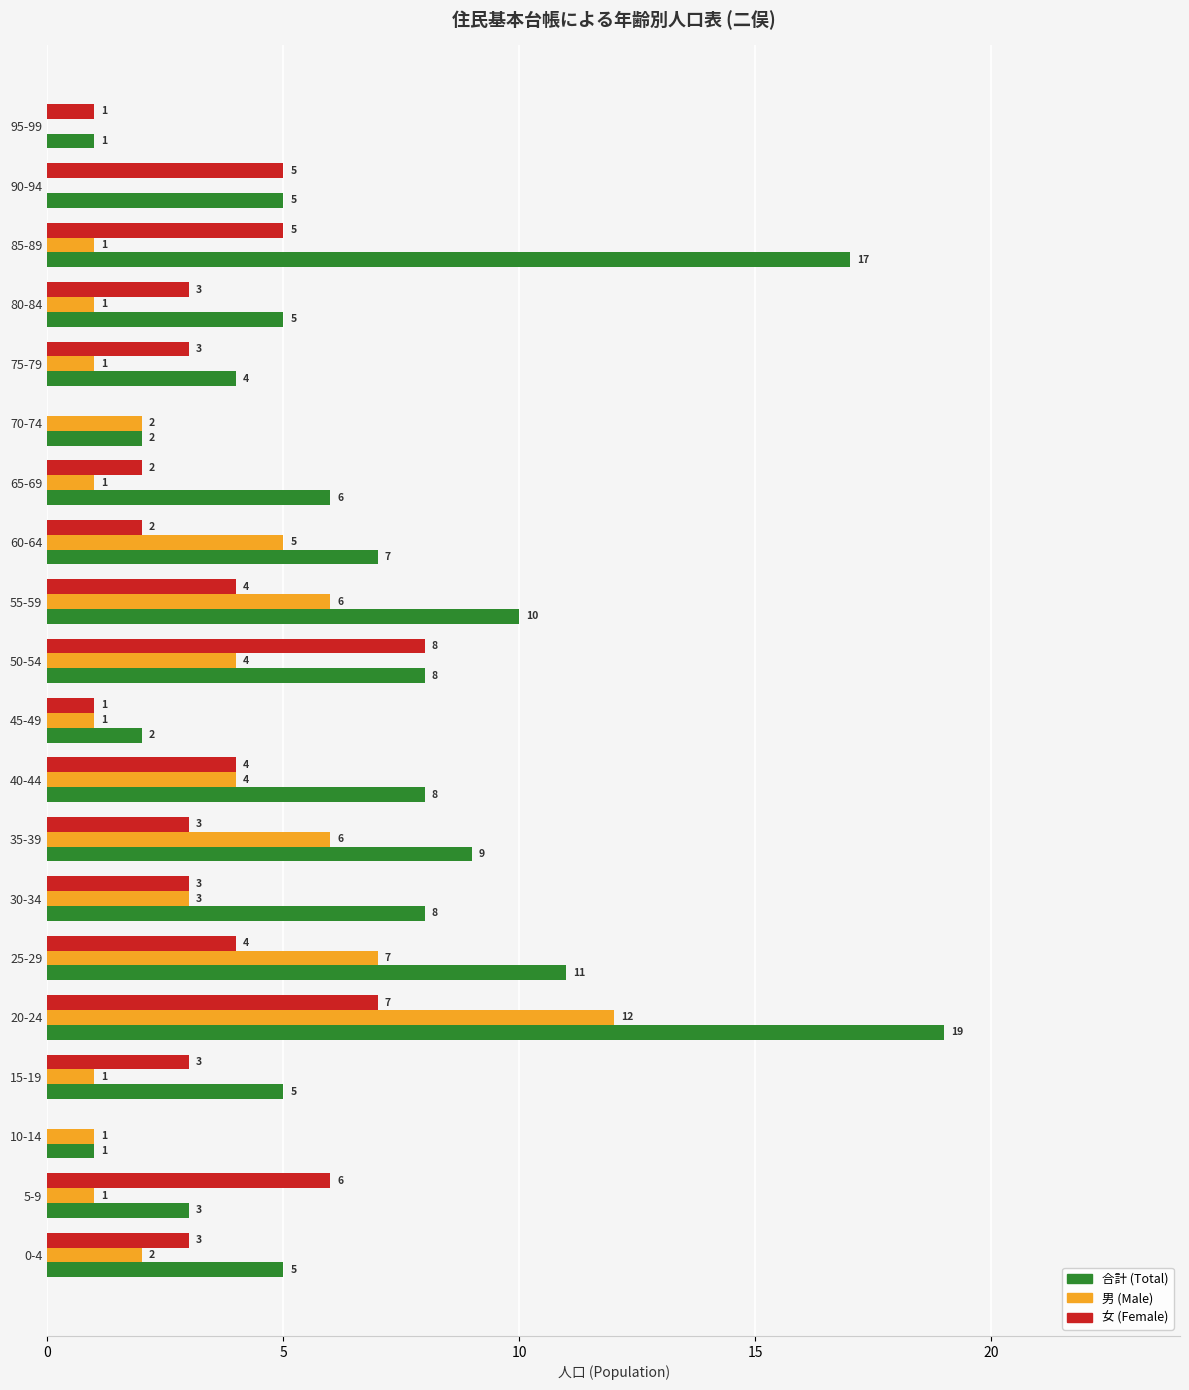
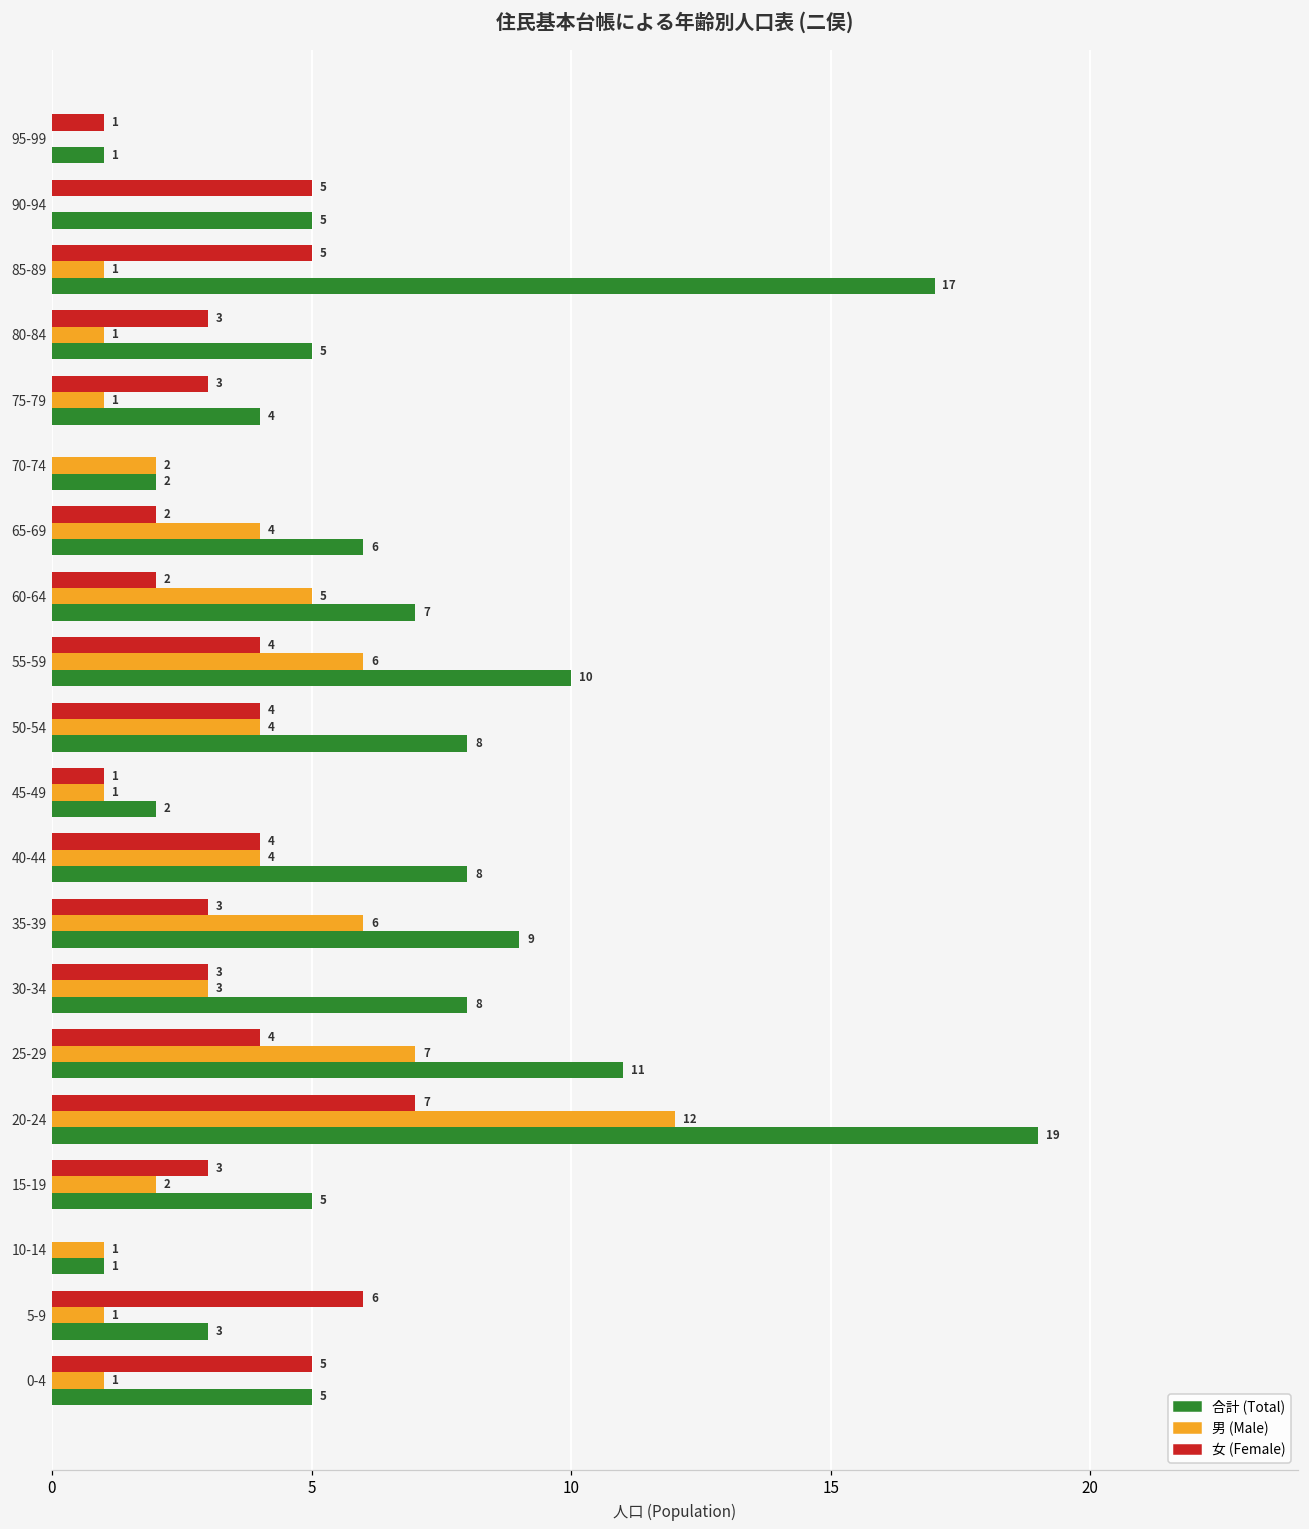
男 (Male), 65-69: 1 -> 4
女 (Female), 50-54: 8 -> 4
男 (Male), 15-19: 1 -> 2
女 (Female), 0-4: 3 -> 5
男 (Male), 0-4: 2 -> 1
